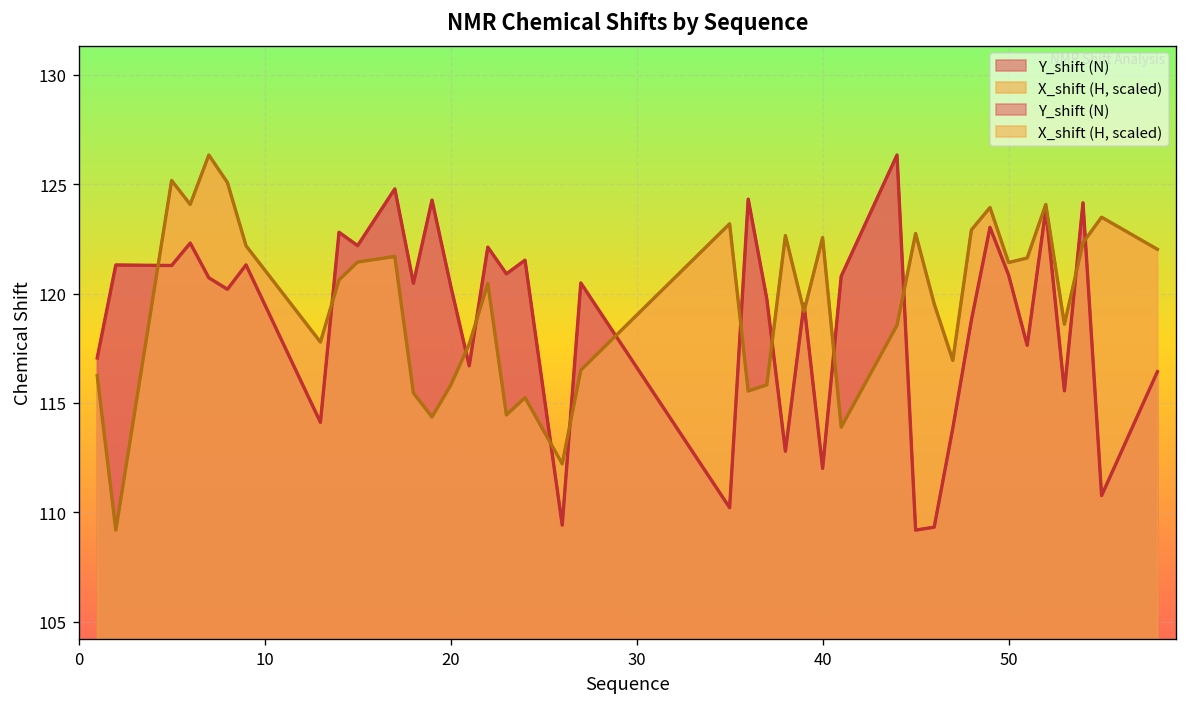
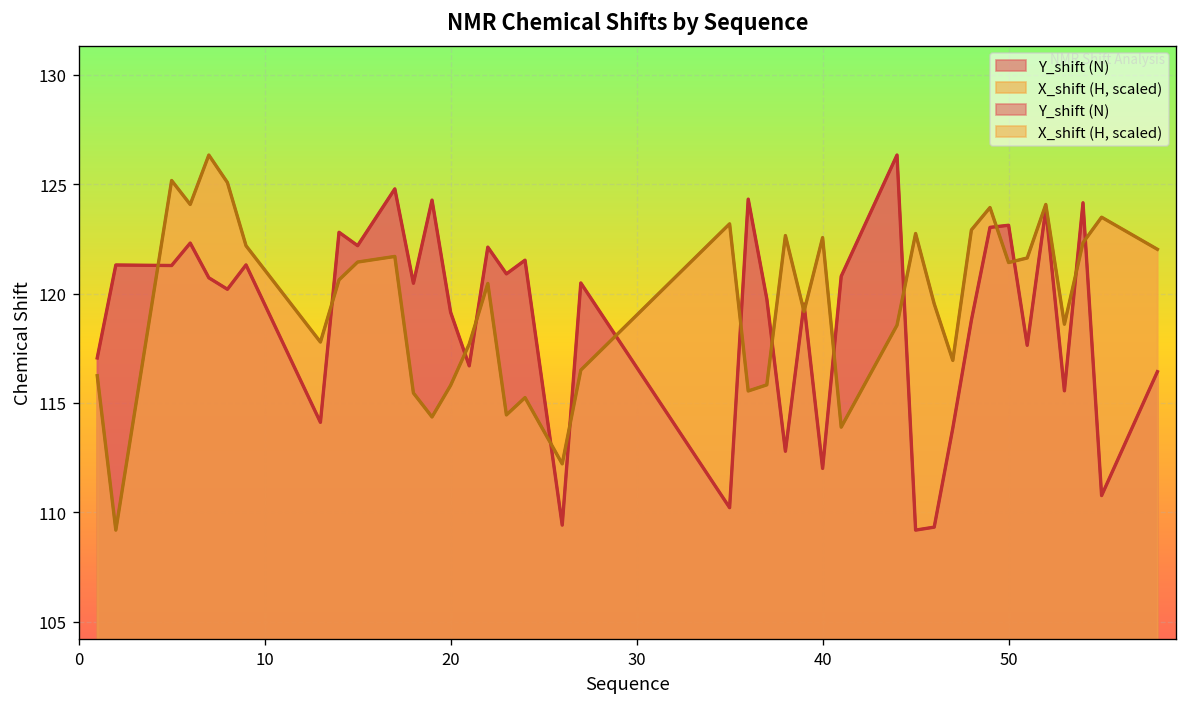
Y_shift (N), 20: 120.4 -> 119.1
Y_shift (N), 50: 120.8 -> 123.1
